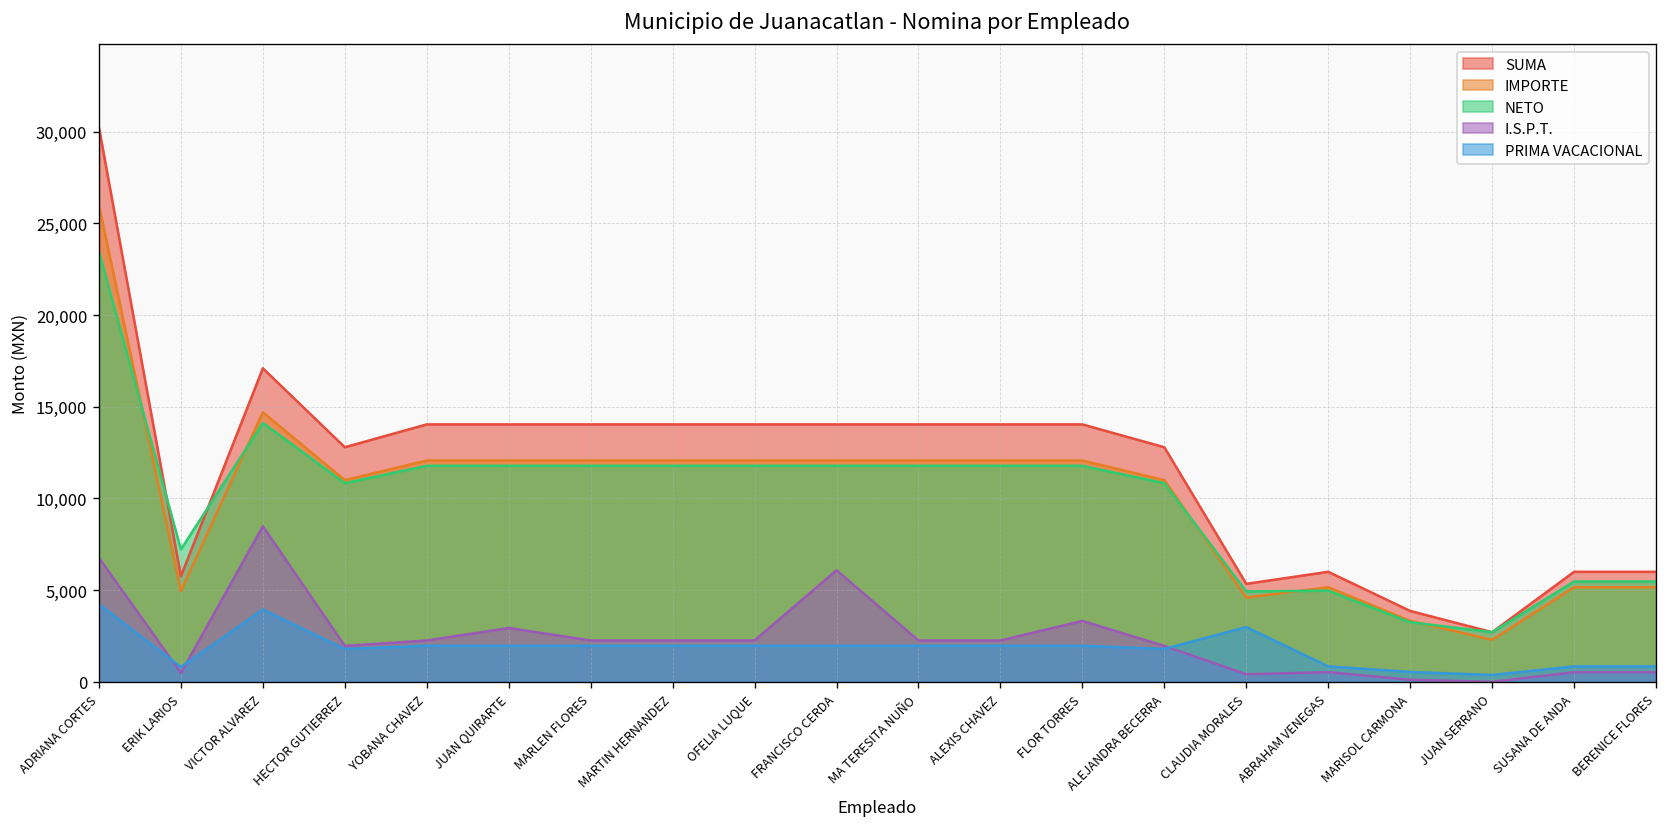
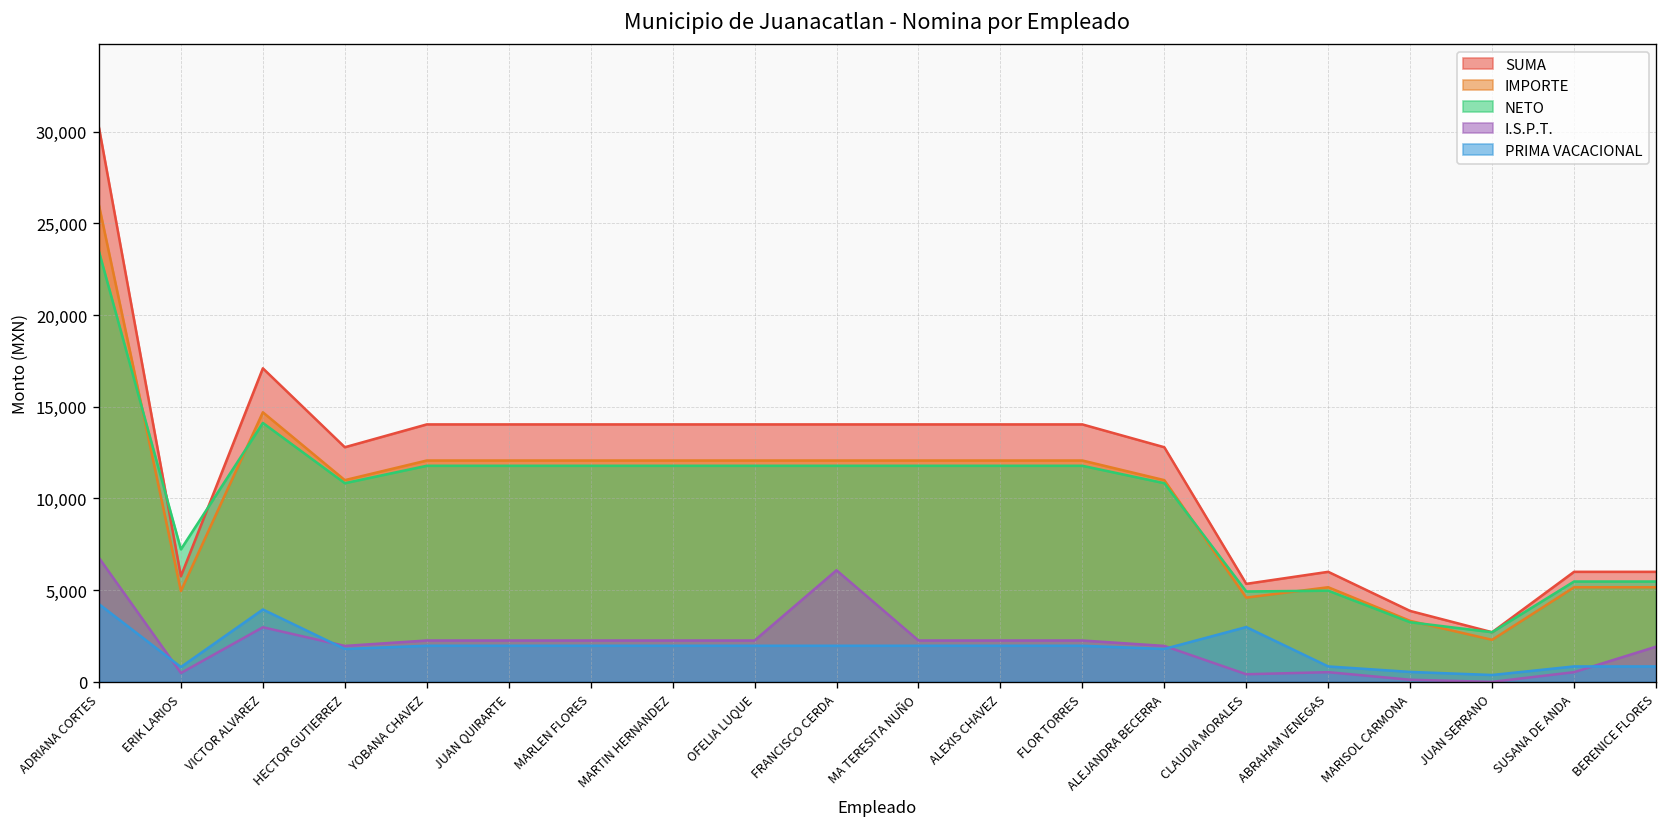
I.S.P.T., VICTOR ALVAREZ: 8,500 -> 3,000
I.S.P.T., JUAN QUIRARTE: 2,900 -> 2,300
I.S.P.T., FLOR TORRES: 3,300 -> 2,300
I.S.P.T., BERENICE FLORES: 500 -> 1,900
